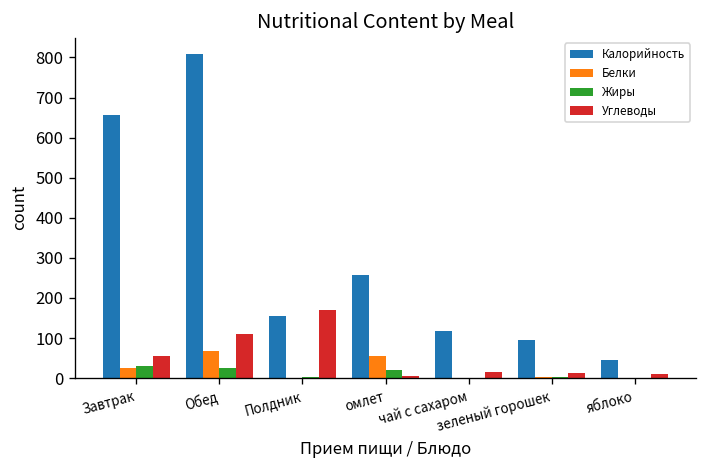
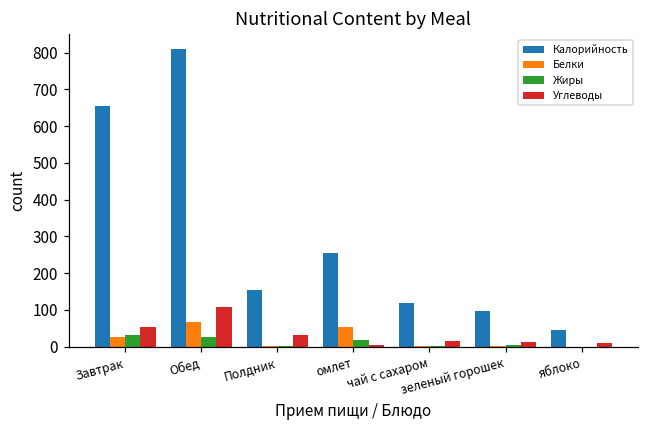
Углеводы, Полдник: 170 -> 30
